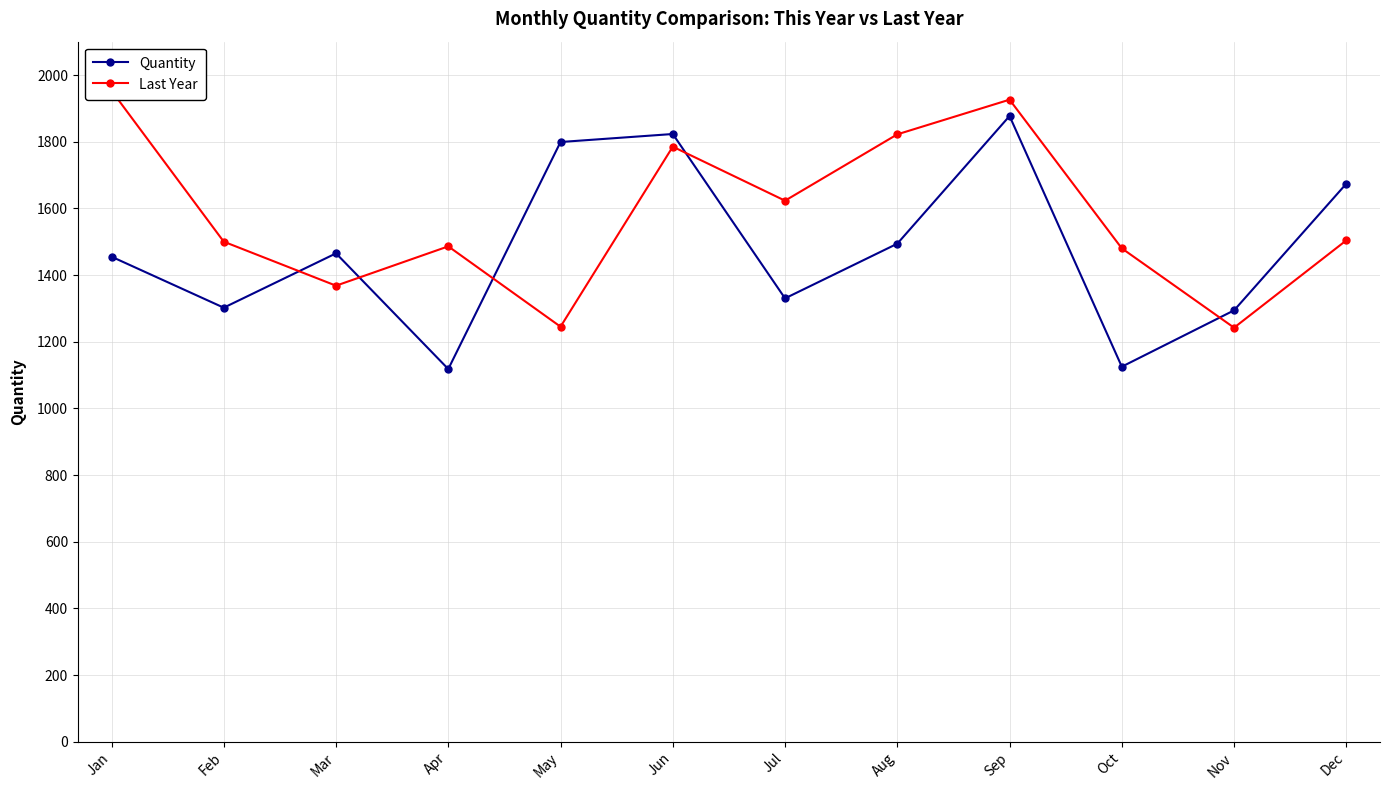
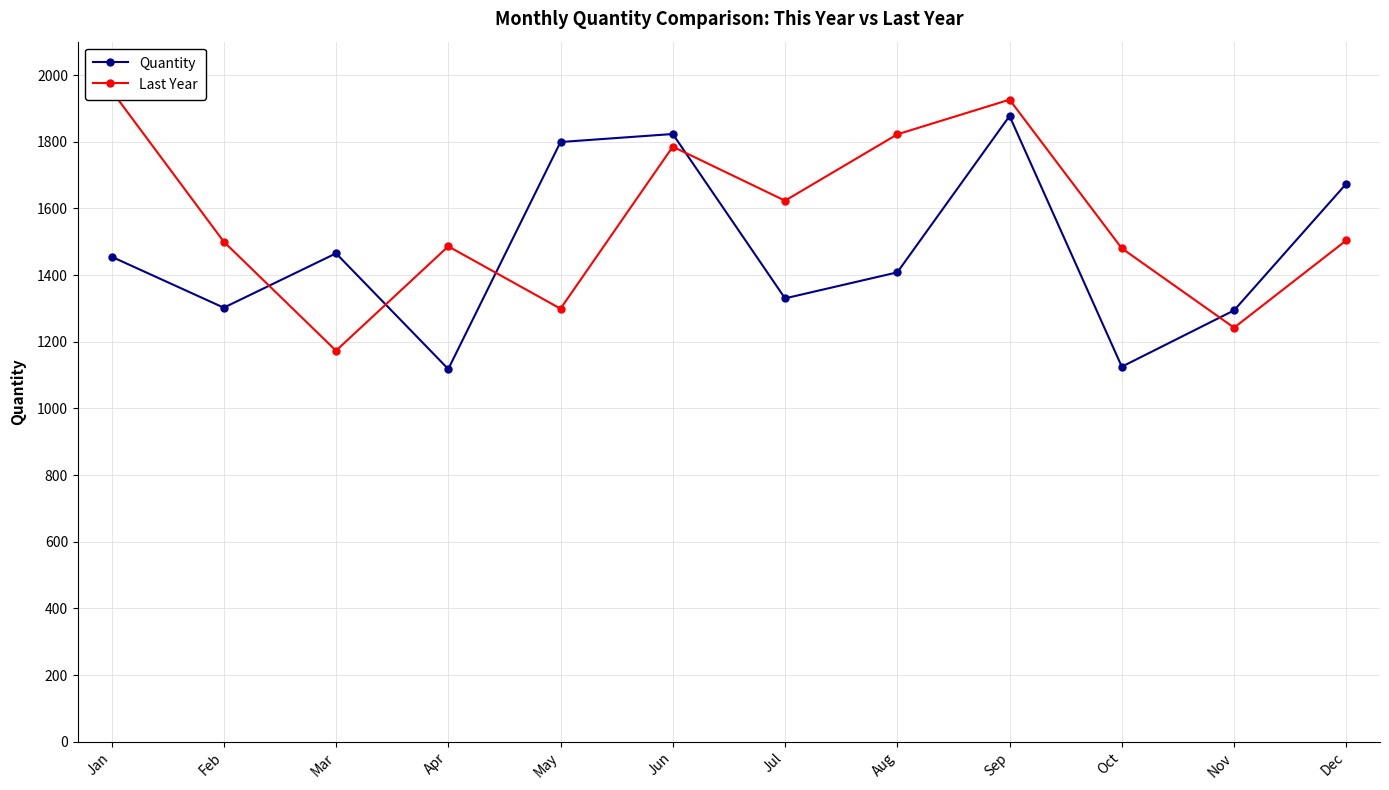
Last Year, Mar: 1370 -> 1170
Last Year, May: 1250 -> 1300
Quantity, Aug: 1490 -> 1410
